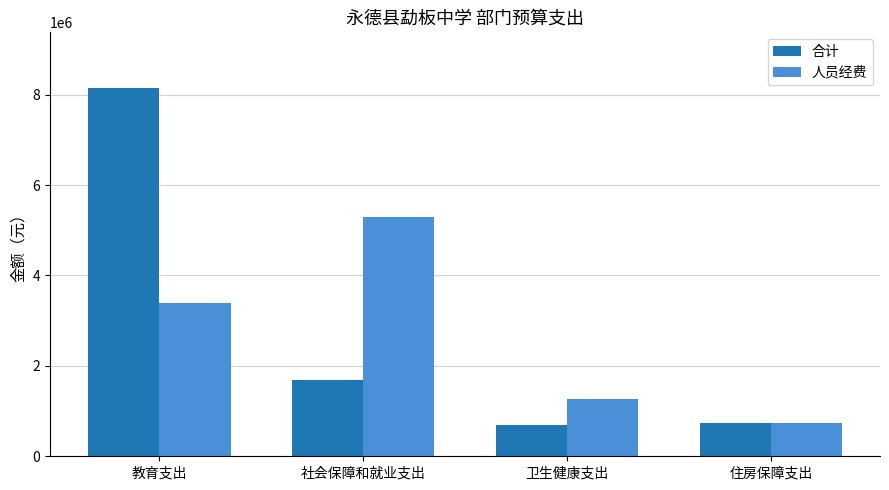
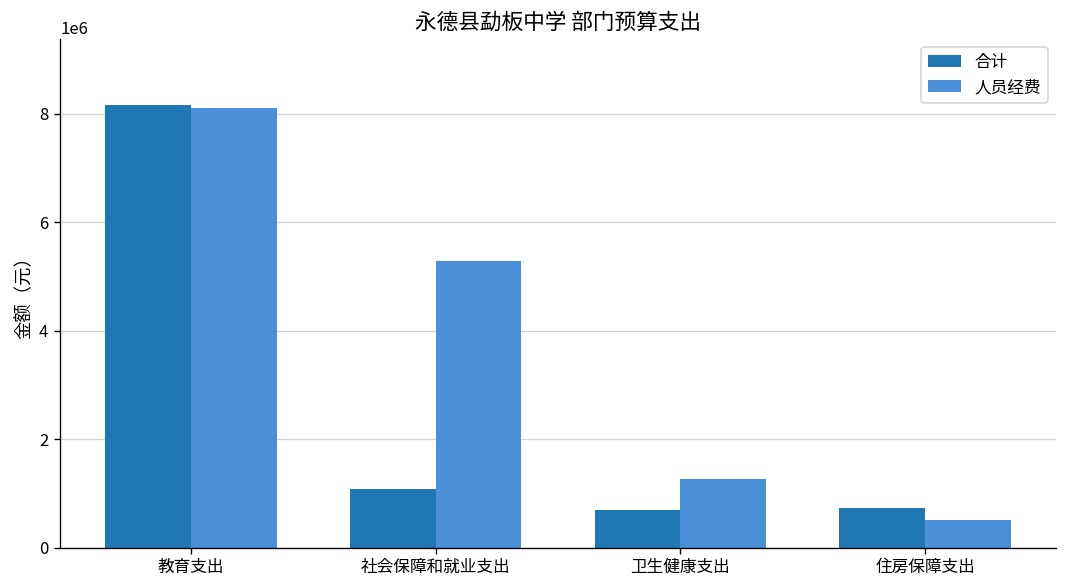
人员经费, 教育支出: 3400000 -> 8100000
合计, 社会保障和就业支出: 1700000 -> 1100000
人员经费, 住房保障支出: 700000 -> 500000
